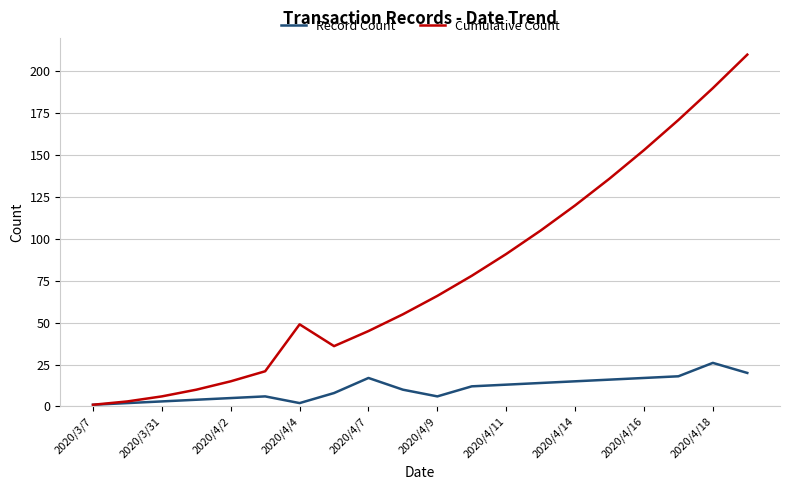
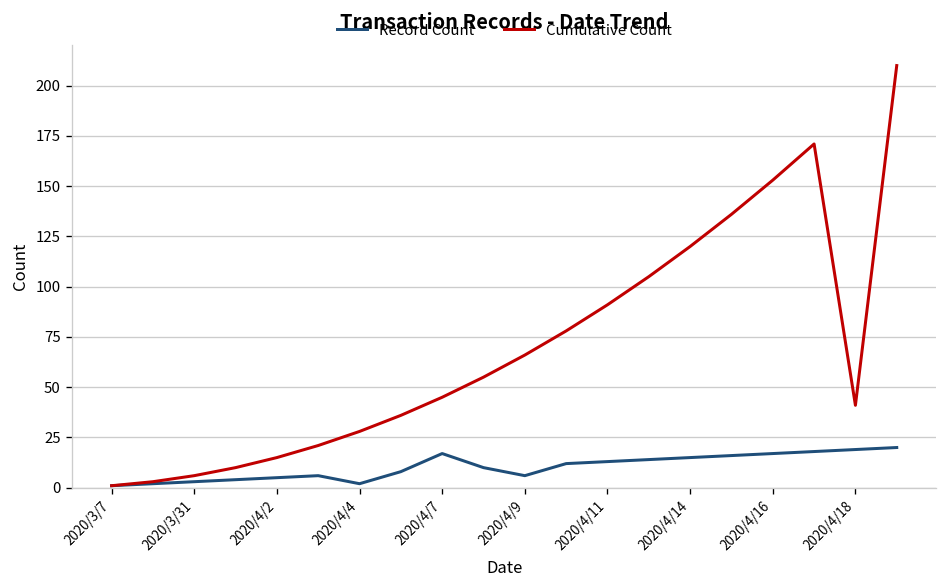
Cumulative Count, 2020/4/4: 49 -> 28
Record Count, 2020/4/18: 26 -> 19
Cumulative Count, 2020/4/18: 190 -> 41
